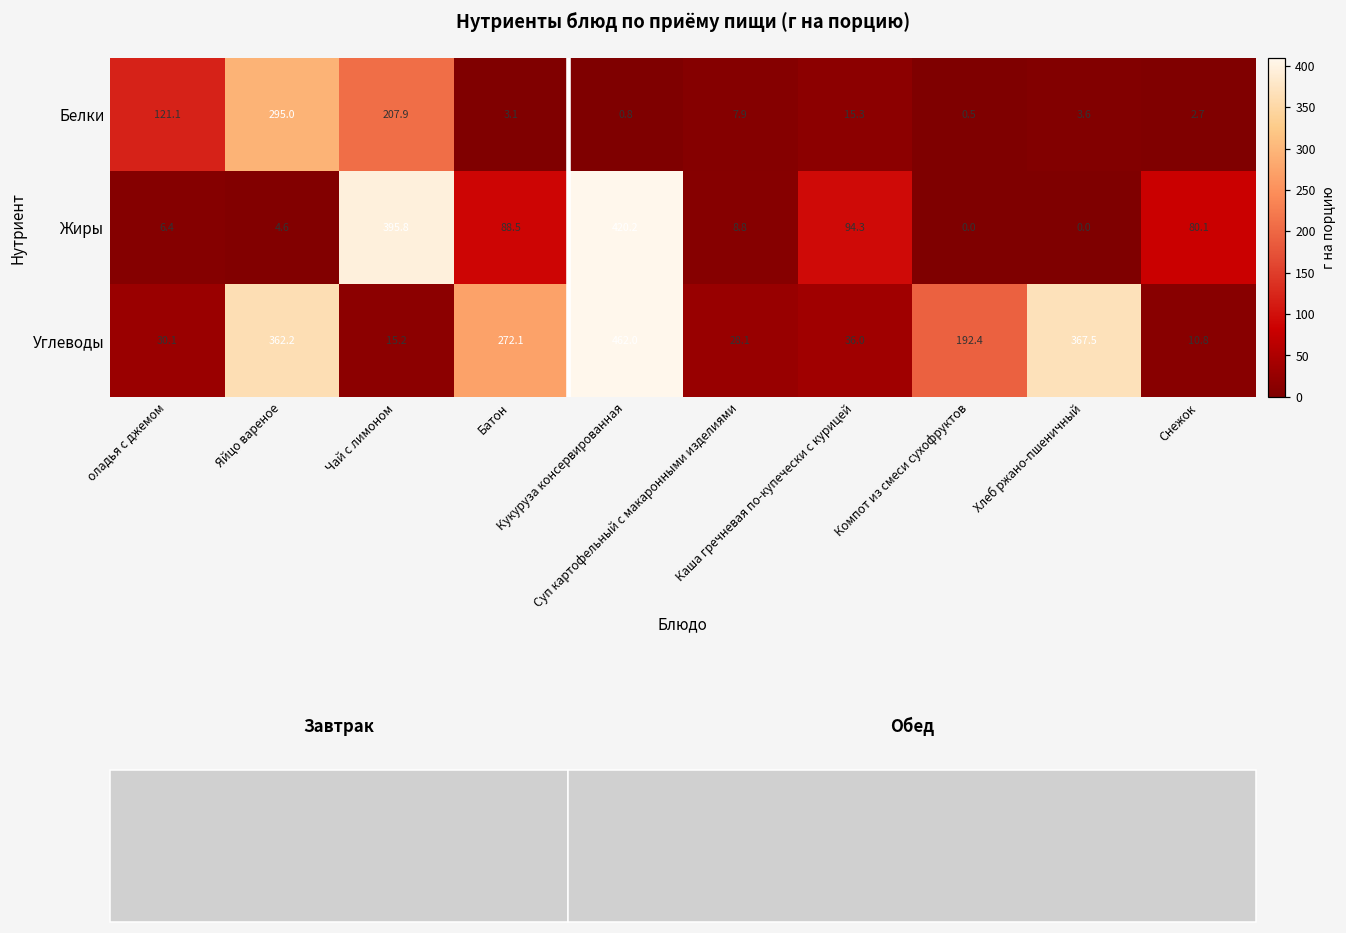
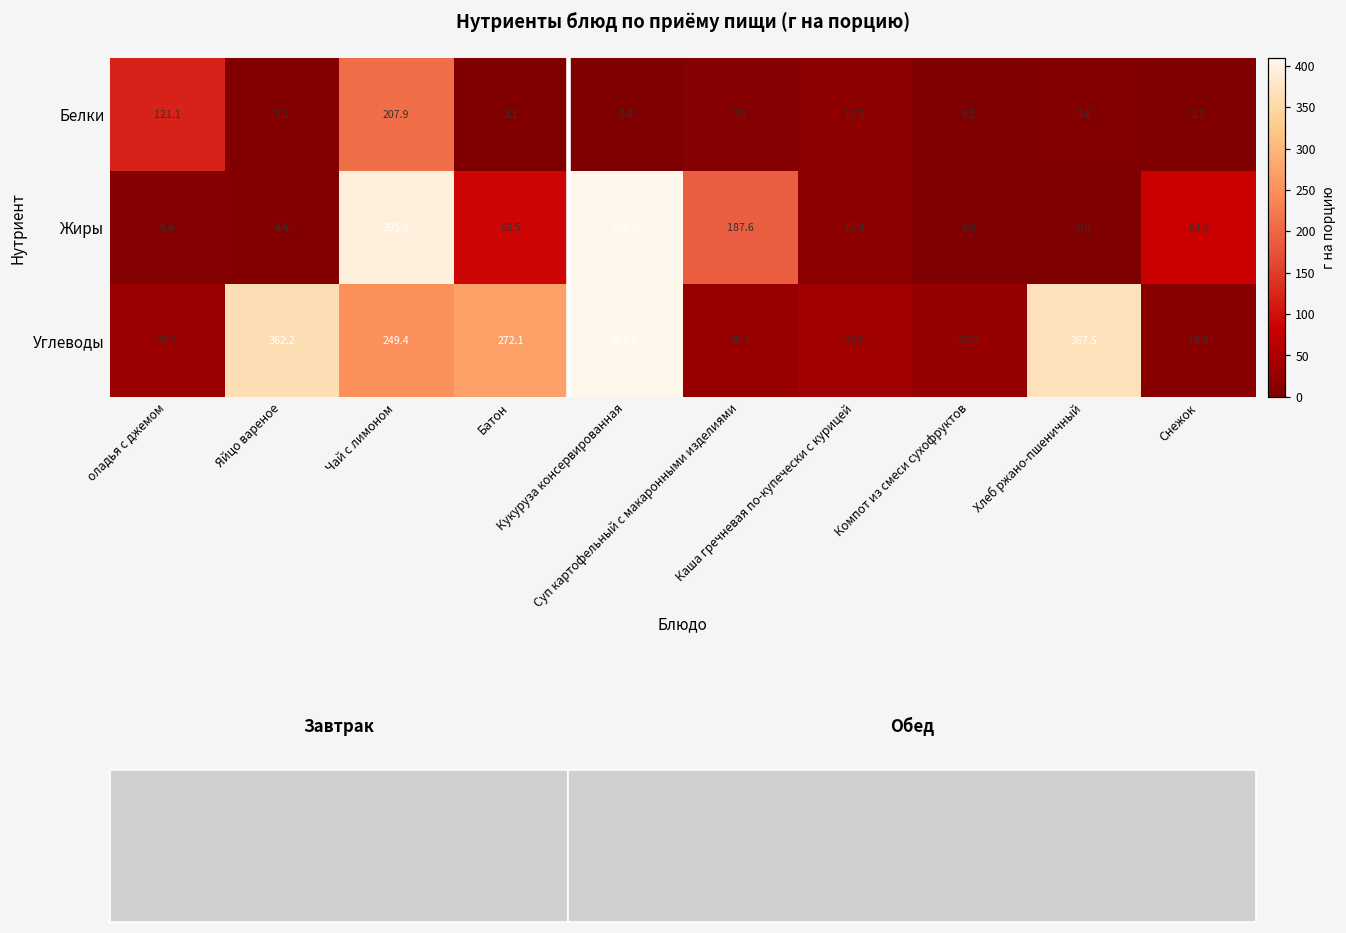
Белки, Яйцо вареное: 295.0 -> 5.1
Жиры, Суп картофельный с макаронными изделиями: 8.8 -> 187.6
Жиры, Каша гречневая по-купечески с курицей: 94.3 -> 17.4
Углеводы, Чай с лимоном: 15.2 -> 249.4
Углеводы, Компот из смеси сухофруктов: 192.4 -> 27.0
